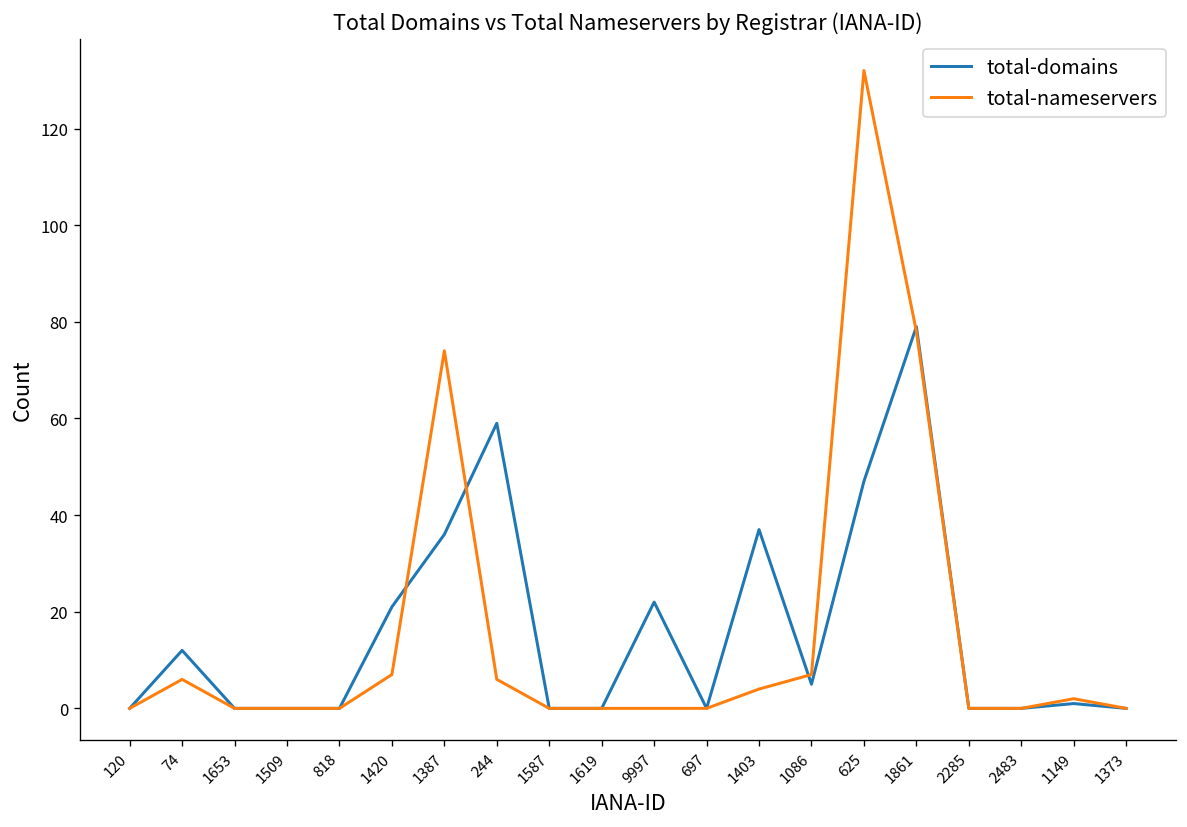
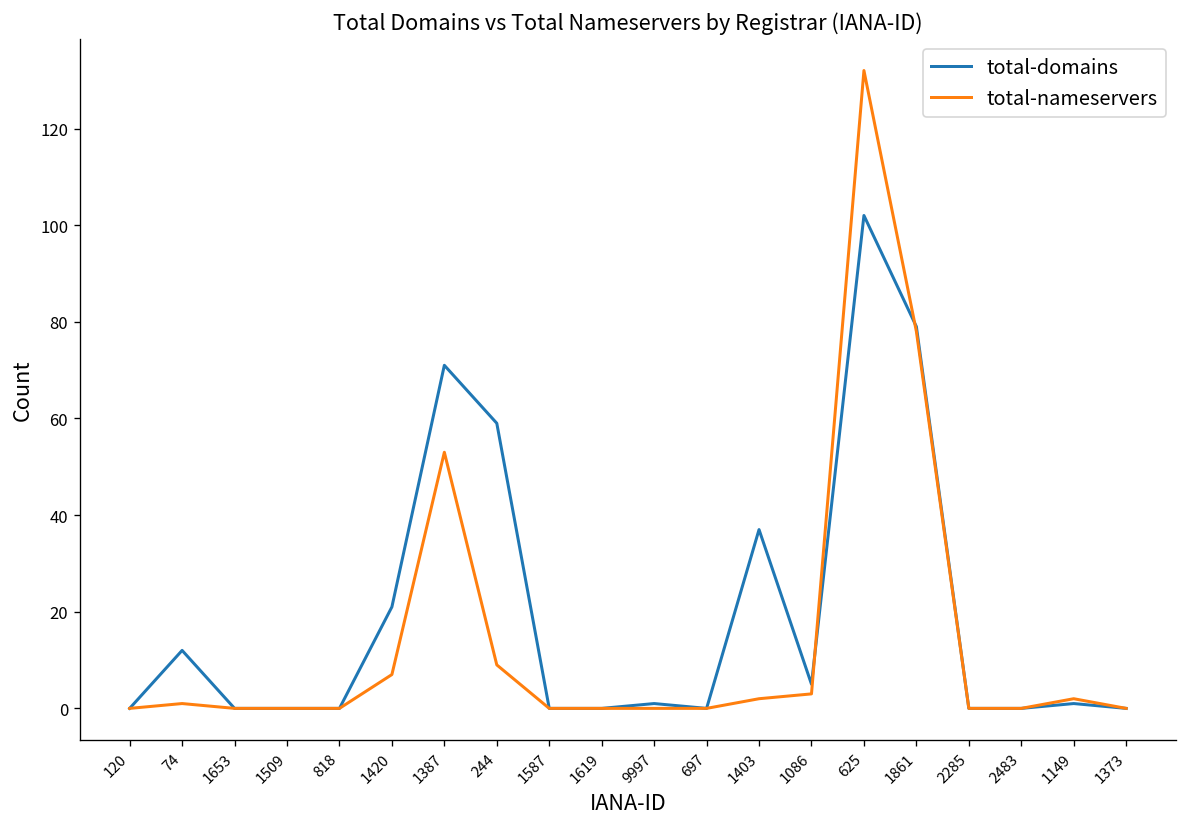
total-nameservers, 74: 6 -> 1
total-domains, 1387: 36 -> 71
total-nameservers, 1387: 74 -> 53
total-nameservers, 244: 6 -> 9
total-domains, 9997: 22 -> 1
total-nameservers, 1403: 4 -> 2
total-nameservers, 1086: 7 -> 3
total-domains, 625: 47 -> 102
